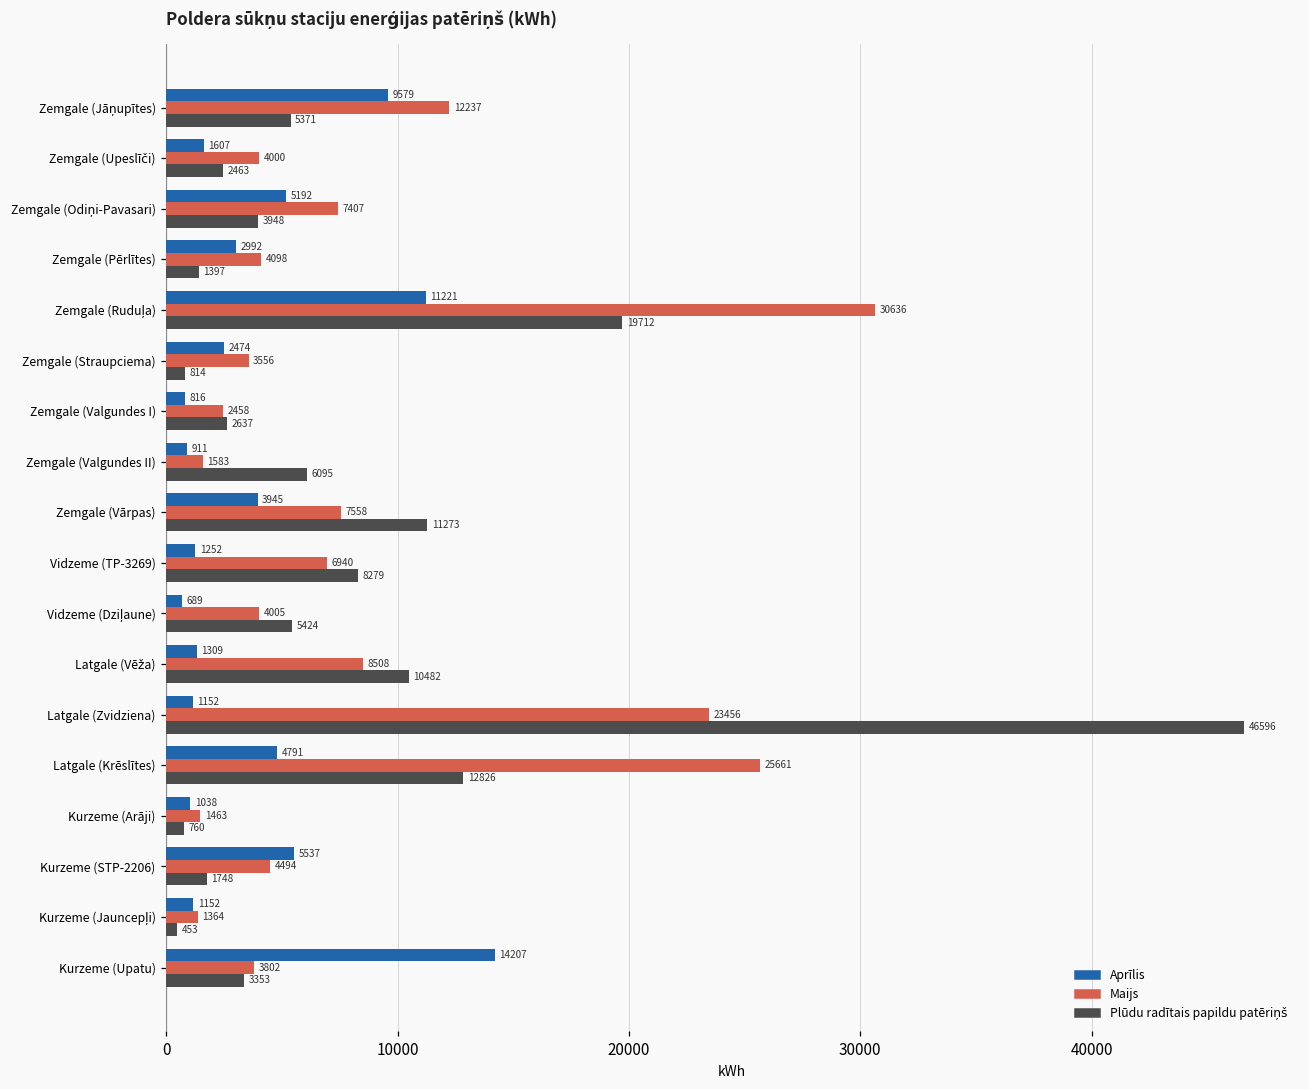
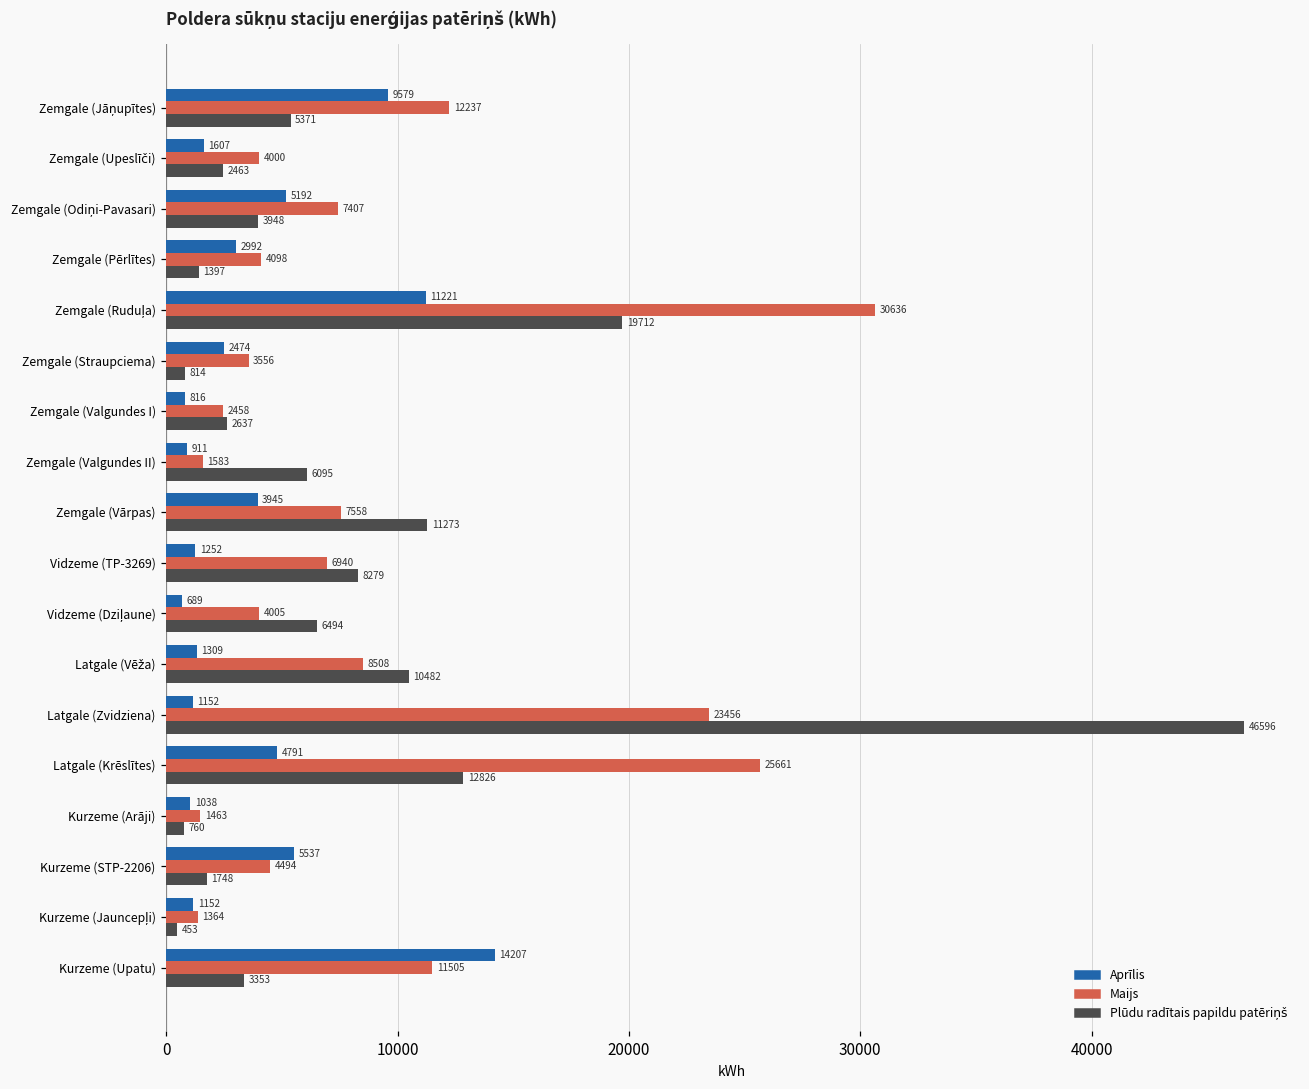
Plūdu radītais papildu patēriņš, Vidzeme (Dziļaune): 5424 -> 6494
Maijs, Kurzeme (Upatu): 3802 -> 11505
